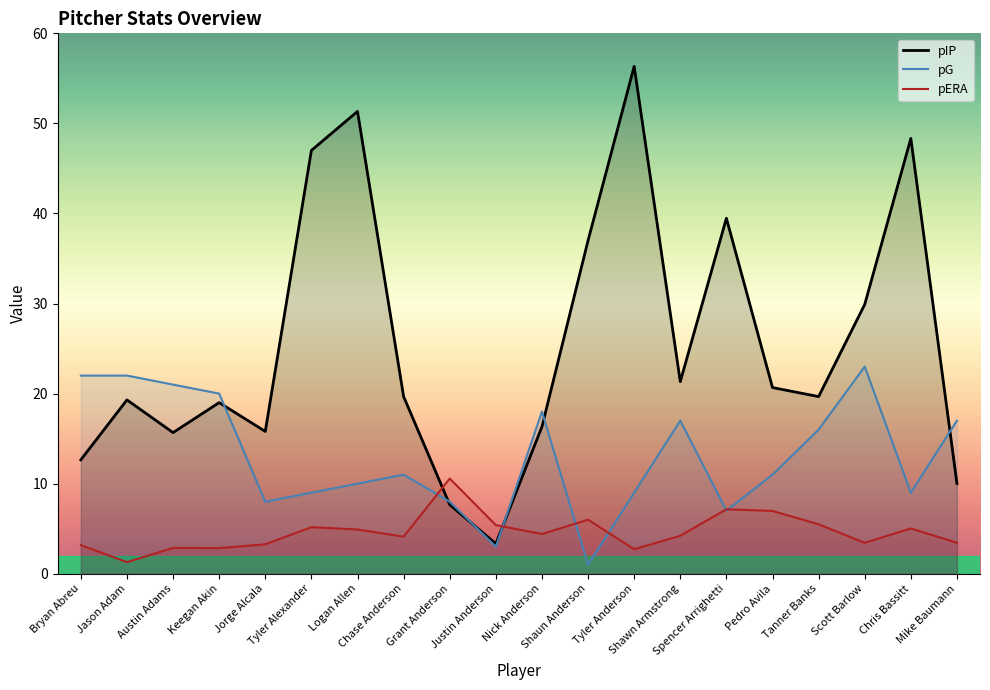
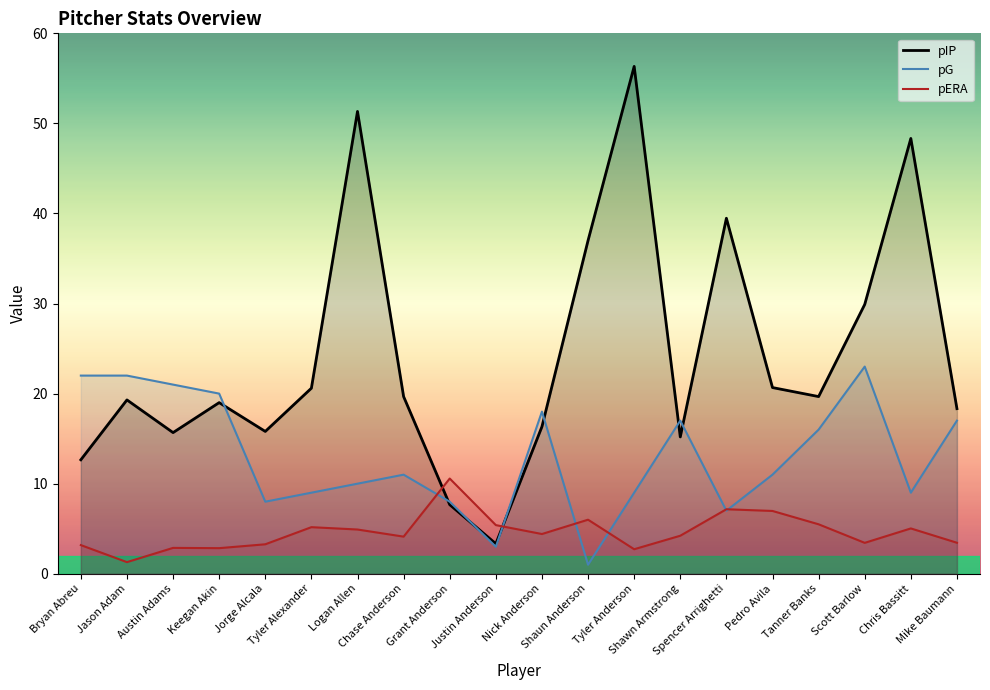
pIP, Tyler Alexander: 47 -> 21
pIP, Shawn Armstrong: 21 -> 15
pIP, Mike Baumann: 10 -> 18
